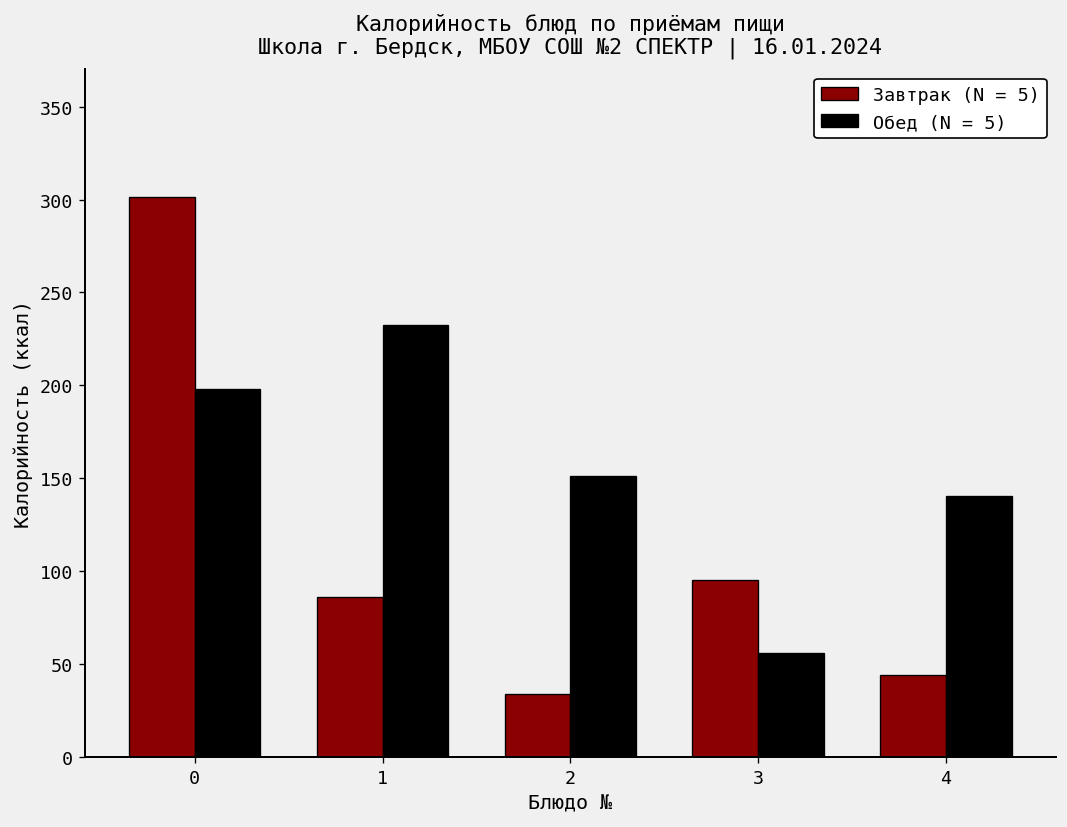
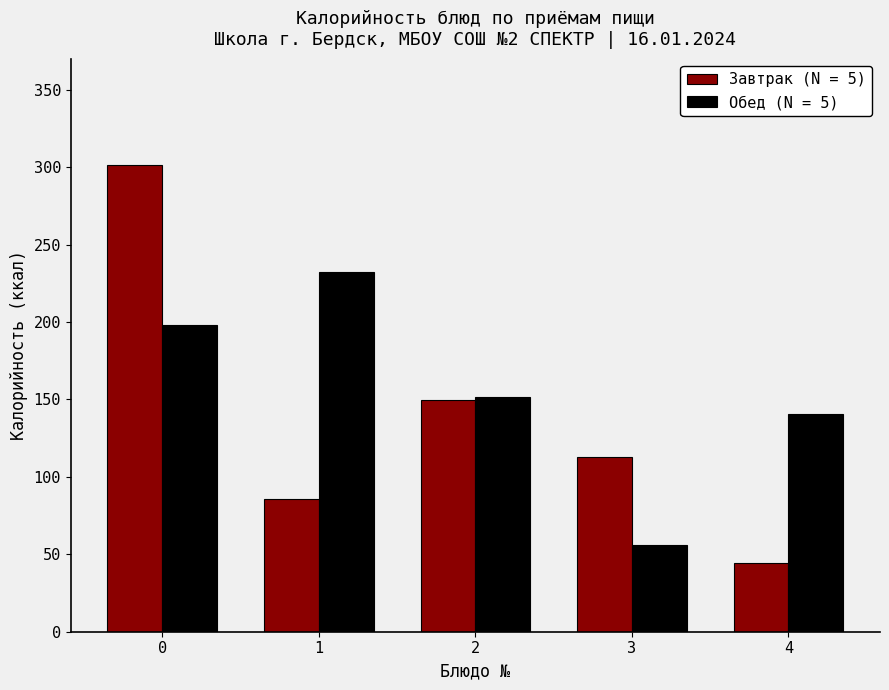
Завтрак (N = 5), 2: 34 -> 150
Завтрак (N = 5), 3: 95 -> 113
